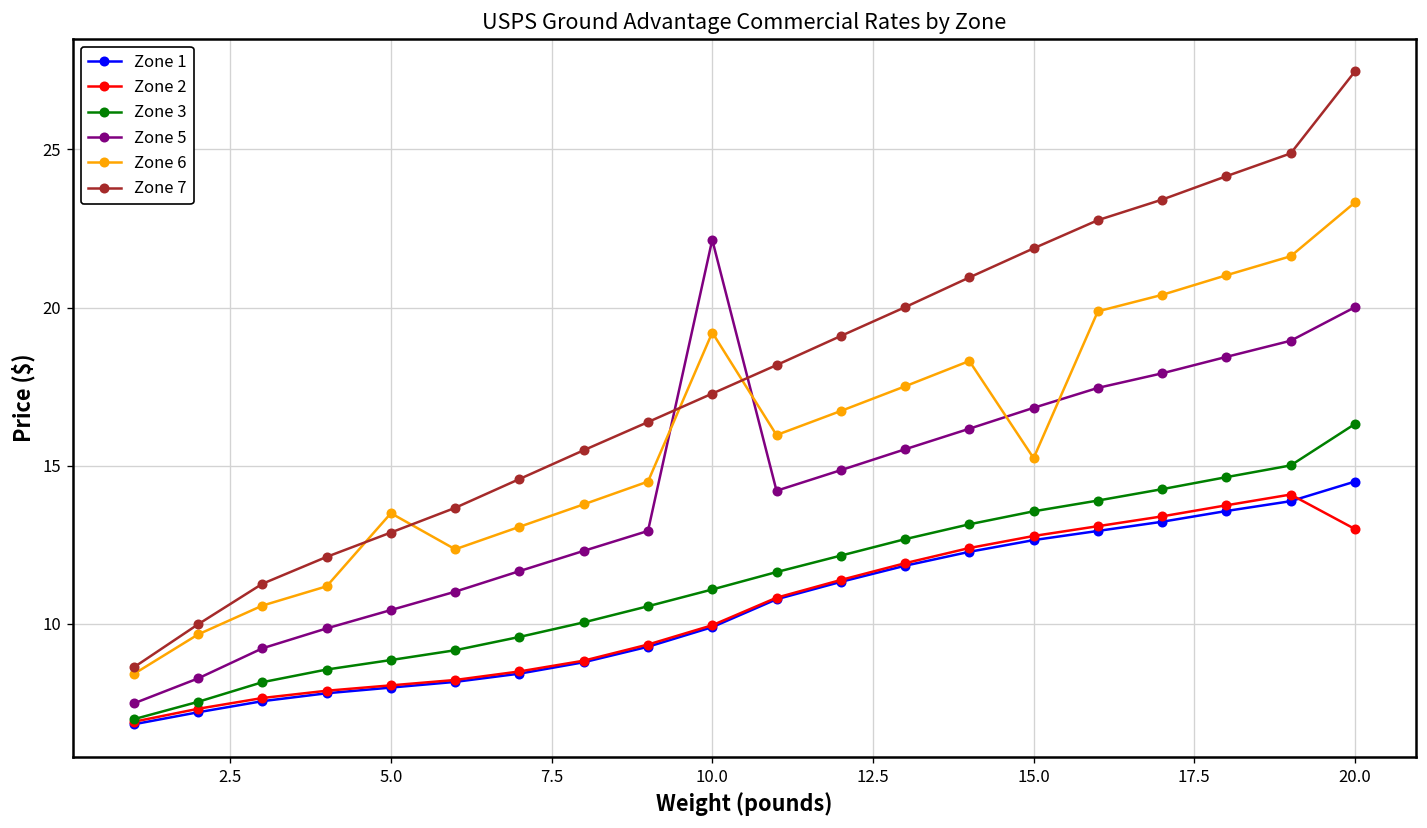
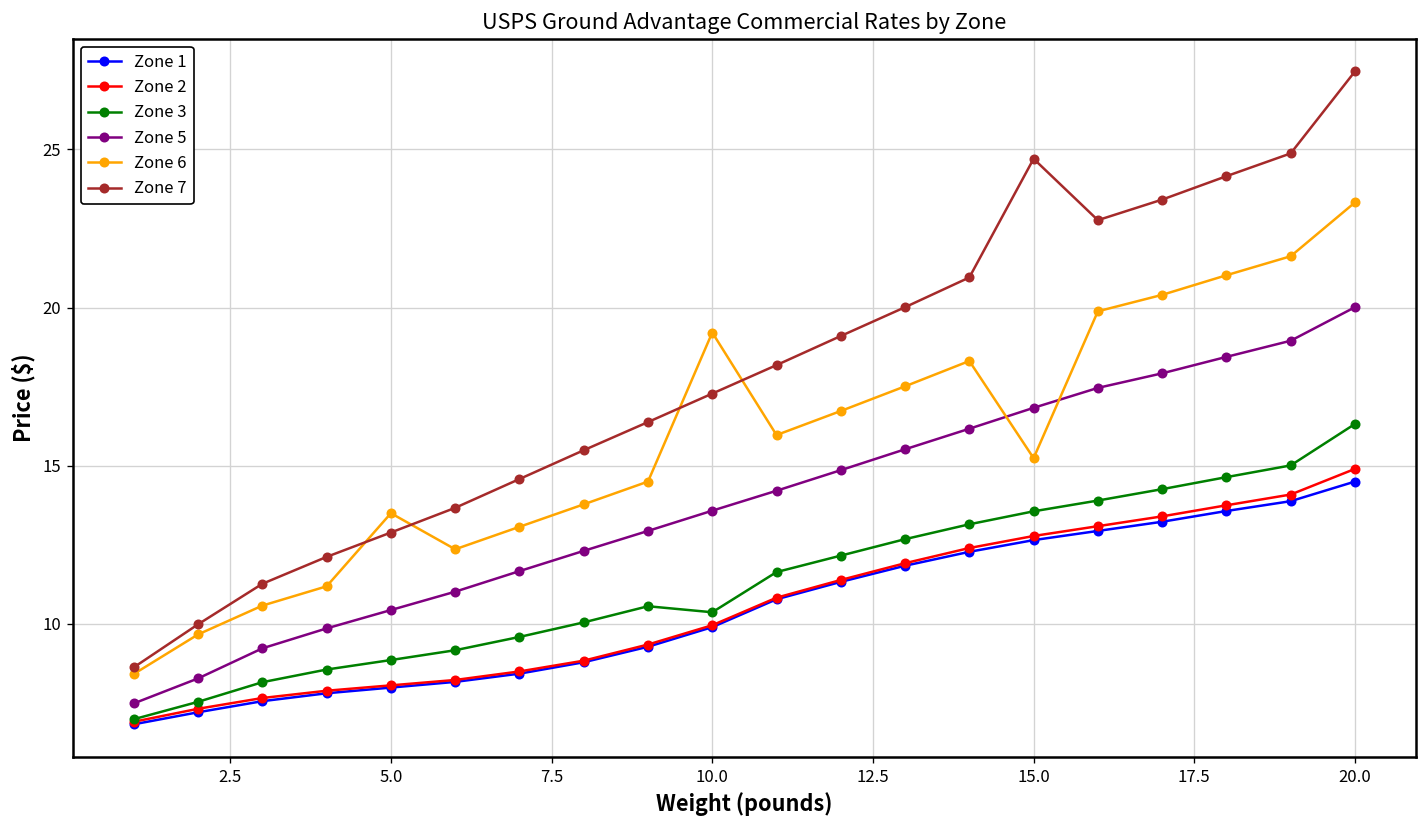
Zone 3, 10.0: 11.1 -> 10.4
Zone 5, 10.0: 22.1 -> 13.6
Zone 7, 15.0: 21.9 -> 24.7
Zone 2, 20.0: 13.0 -> 14.9
